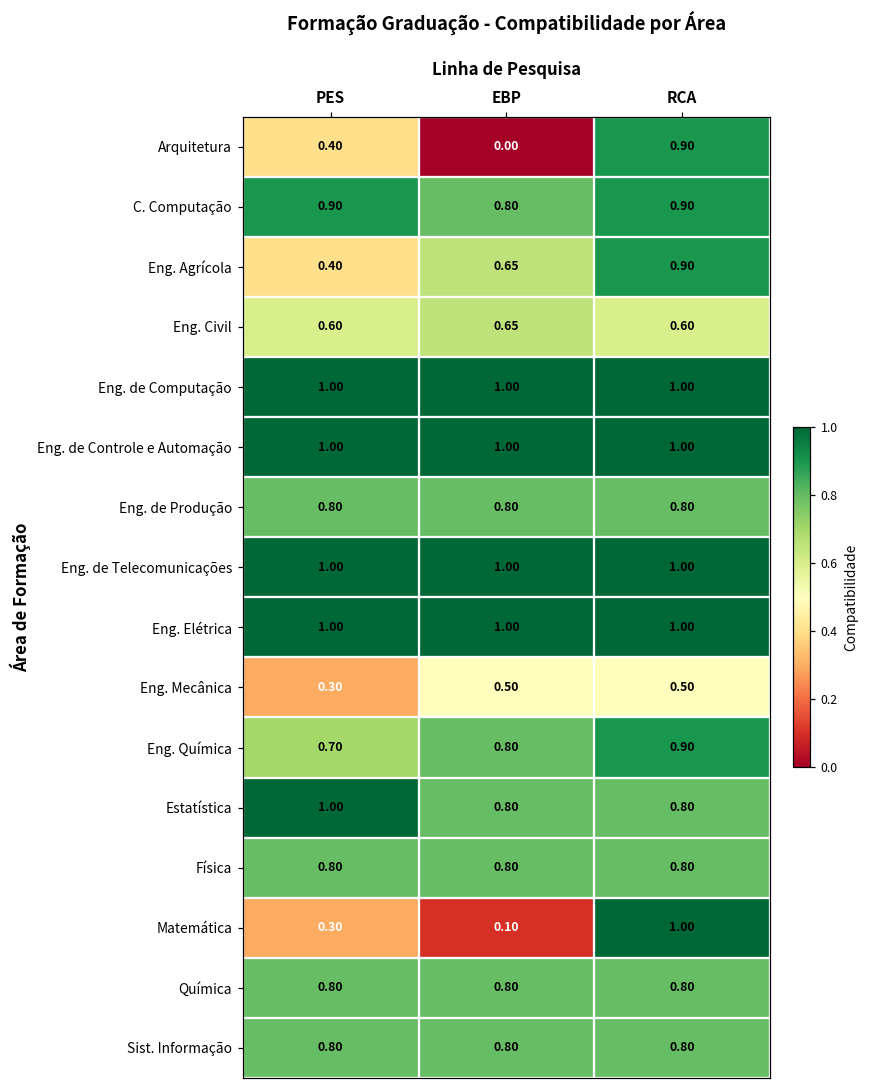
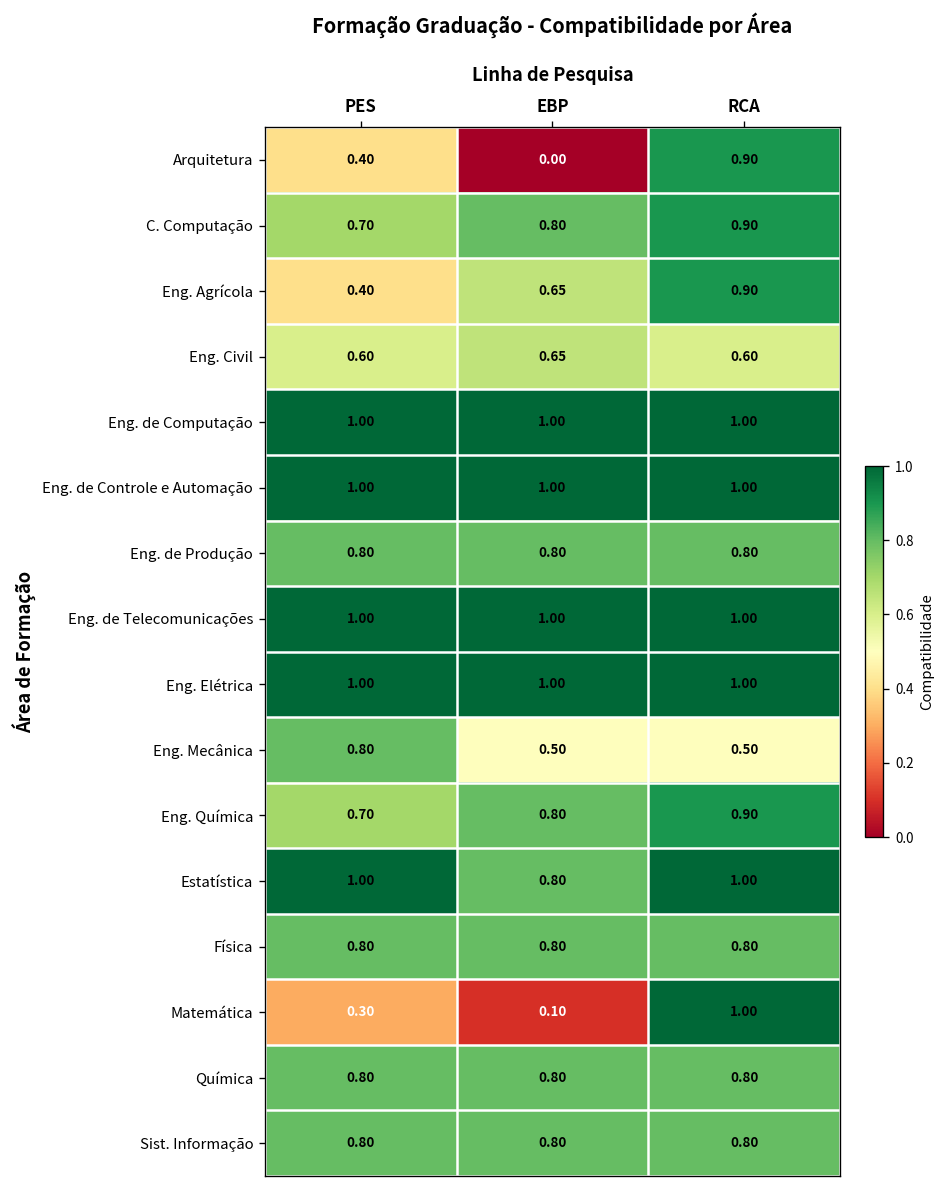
C. Computação, PES: 0.90 -> 0.70
Eng. Mecânica, PES: 0.30 -> 0.80
Estatística, RCA: 0.80 -> 1.00
